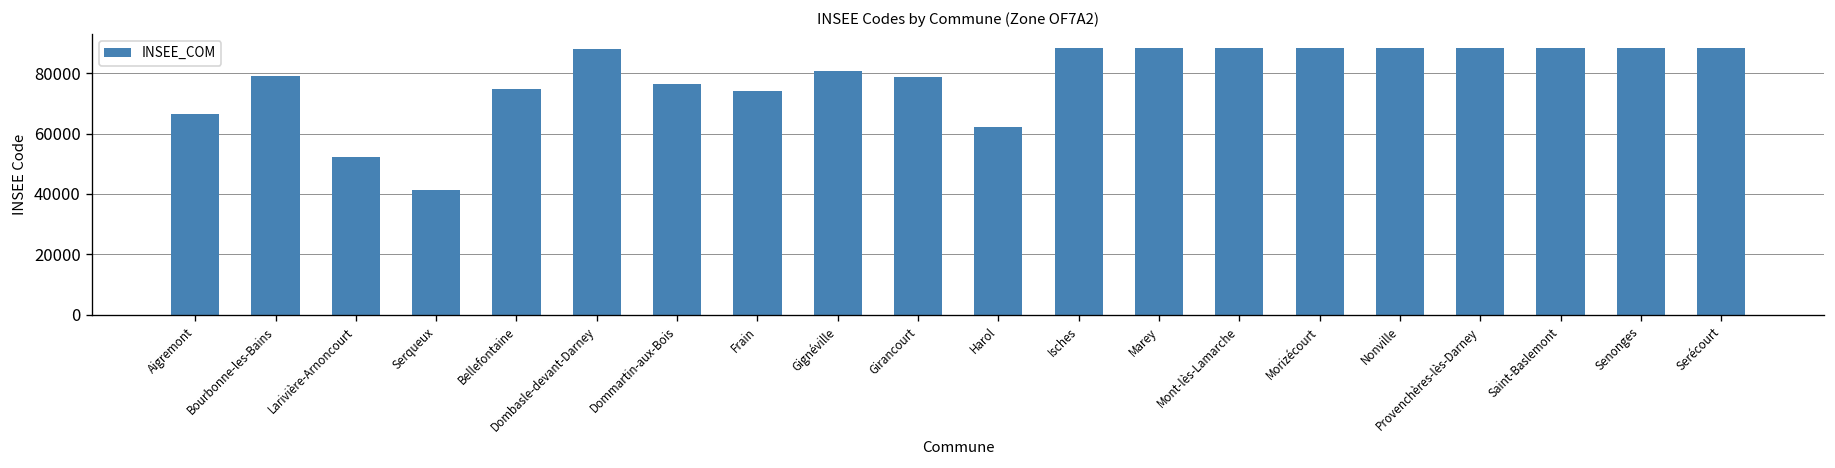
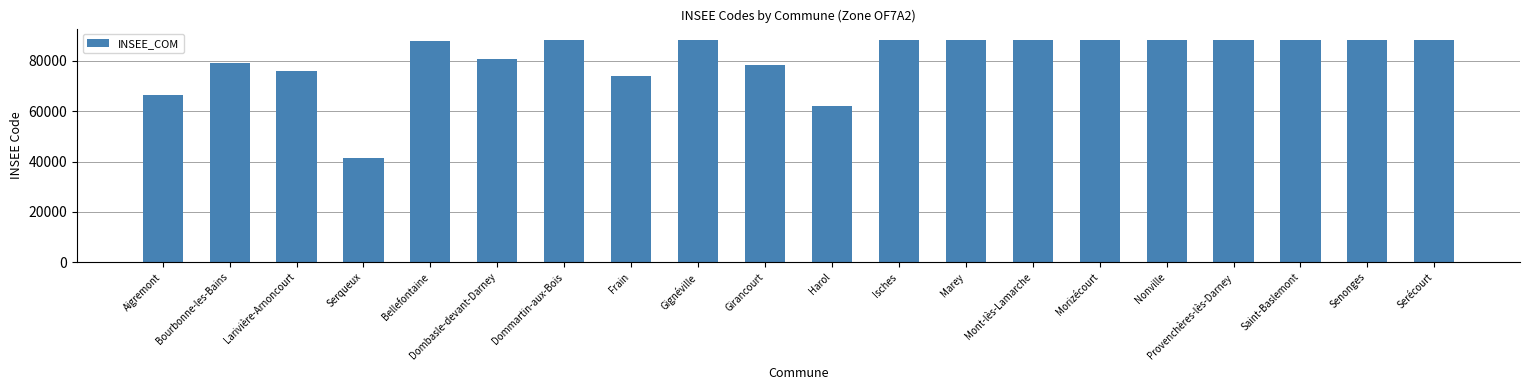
Larivière-Arnoncourt: 52000 -> 76000
Bellefontaine: 75000 -> 88000
Dombasle-devant-Darney: 88000 -> 81000
Dommartin-aux-Bois: 76000 -> 88000
Gignéville: 81000 -> 88000
